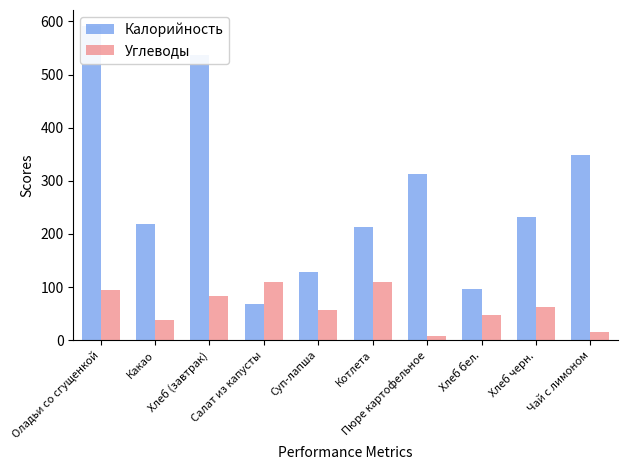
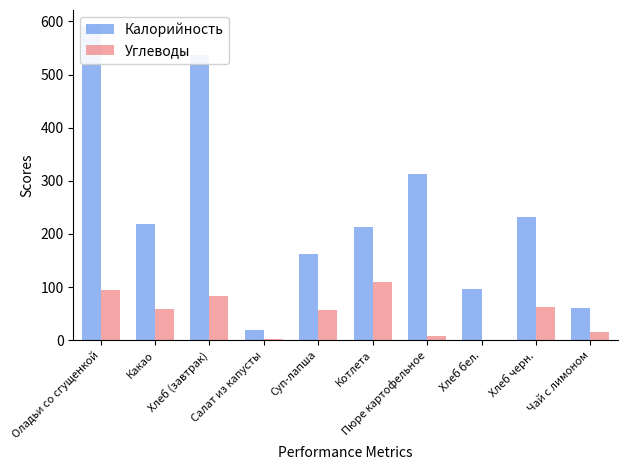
Углеводы, Какао: 40 -> 60
Калорийность, Салат из капусты: 70 -> 20
Углеводы, Салат из капусты: 110 -> 0
Калорийность, Суп-лапша: 130 -> 160
Углеводы, Хлеб бел.: 50 -> 0
Калорийность, Чай с лимоном: 350 -> 60
